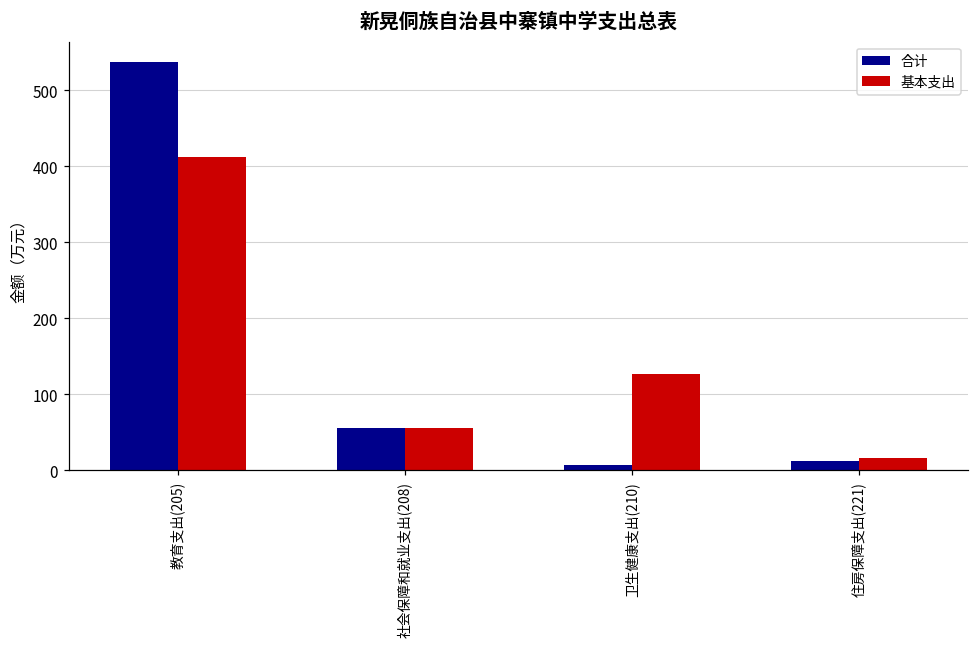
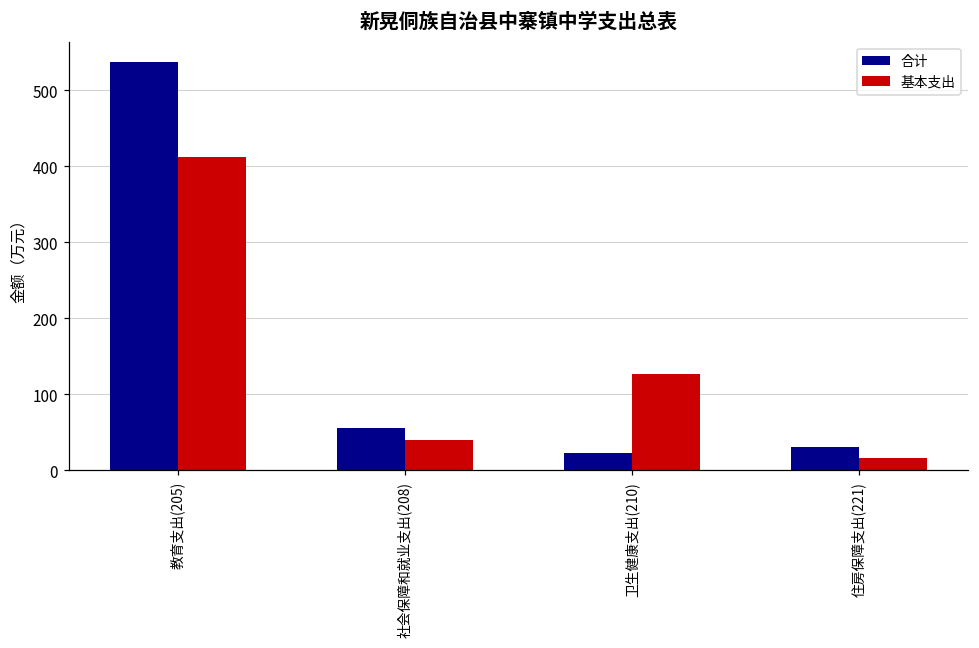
基本支出, 社会保障和就业支出(208): 60 -> 40
合计, 卫生健康支出(210): 10 -> 20
合计, 住房保障支出(221): 10 -> 30
